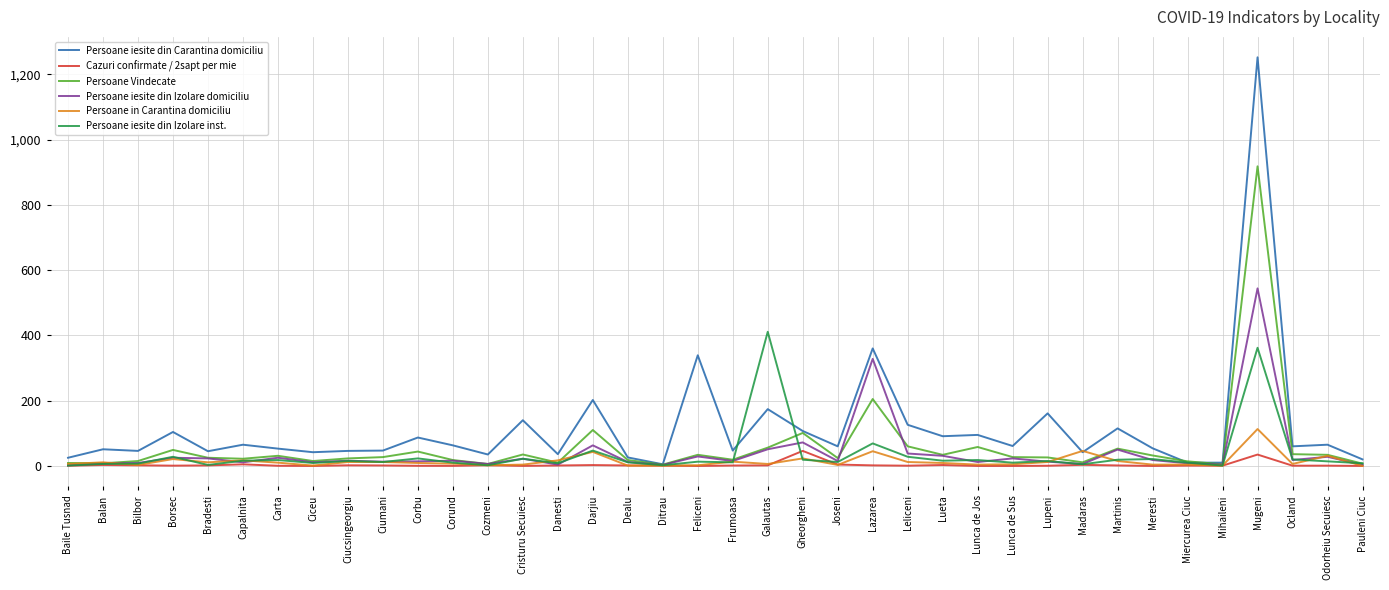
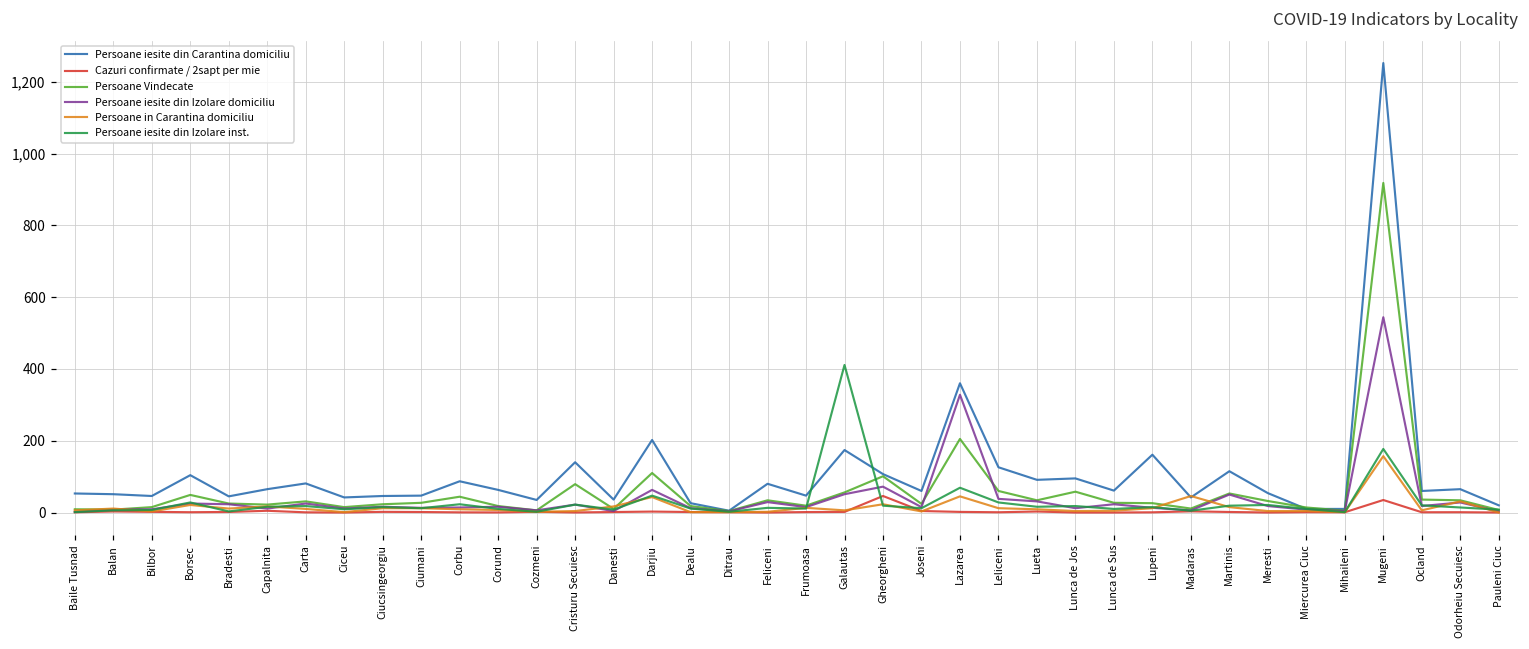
Persoane iesite din Carantina domiciliu, Baile Tusnad: 30 -> 50
Persoane iesite din Carantina domiciliu, Carta: 50 -> 80
Persoane Vindecate, Cristuru Secuiesc: 40 -> 80
Persoane iesite din Carantina domiciliu, Feliceni: 340 -> 80
Persoane in Carantina domiciliu, Mugeni: 110 -> 160
Persoane iesite din Izolare inst., Mugeni: 360 -> 180
